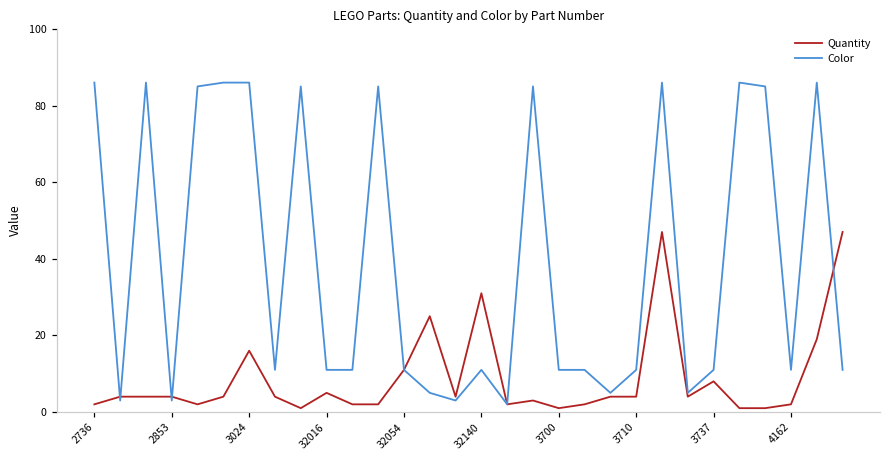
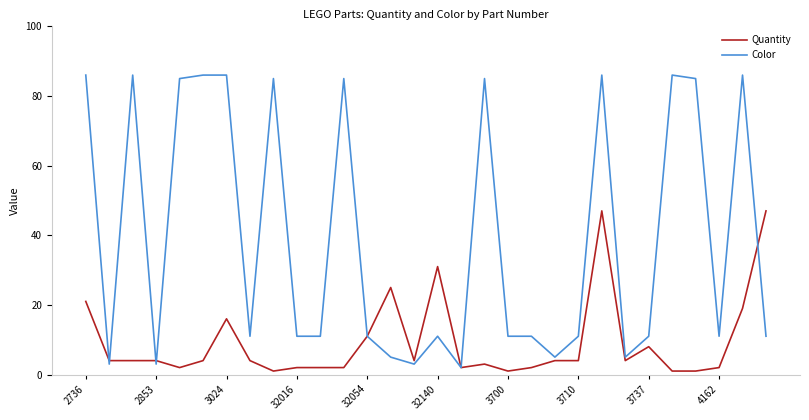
Quantity, 2736: 2 -> 21
Quantity, 32016: 5 -> 2
